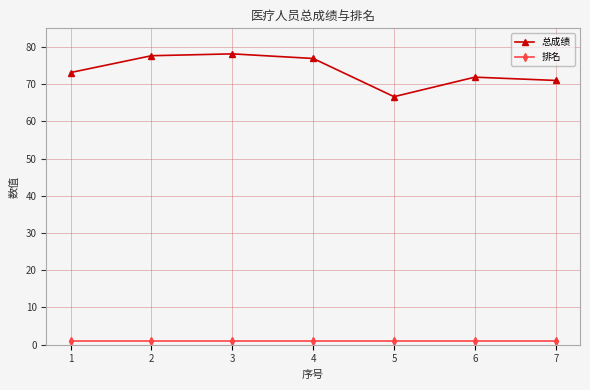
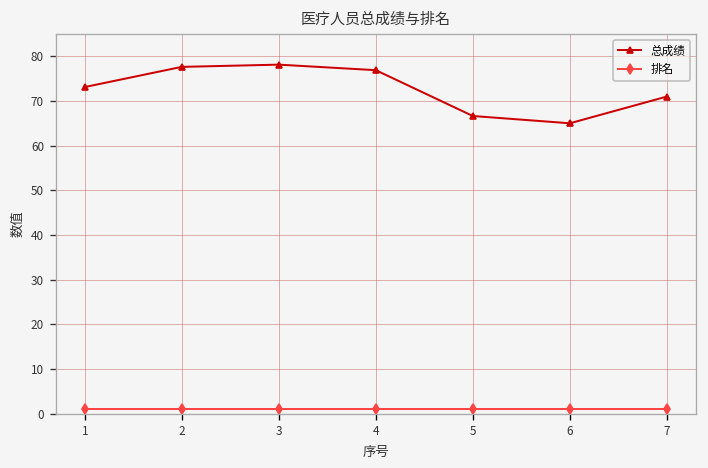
总成绩, 6: 72 -> 65
